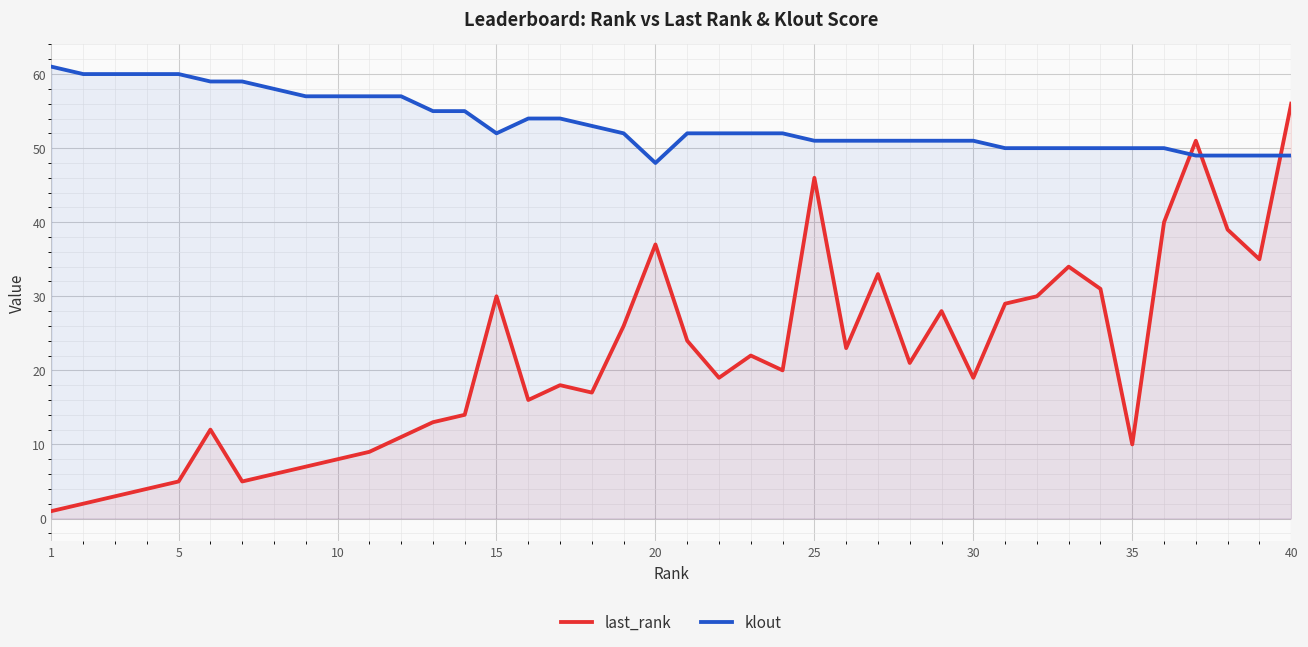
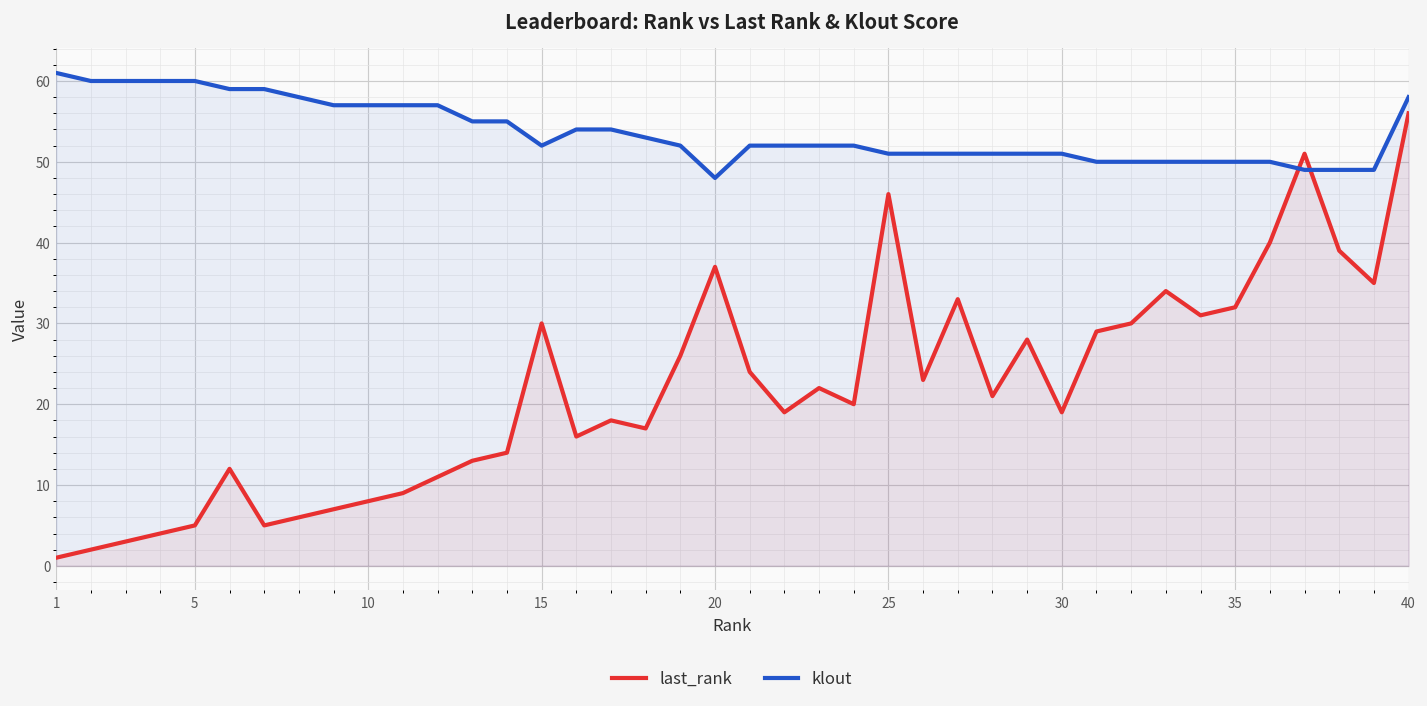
last_rank, 35: 10 -> 32
klout, 40: 49 -> 58
